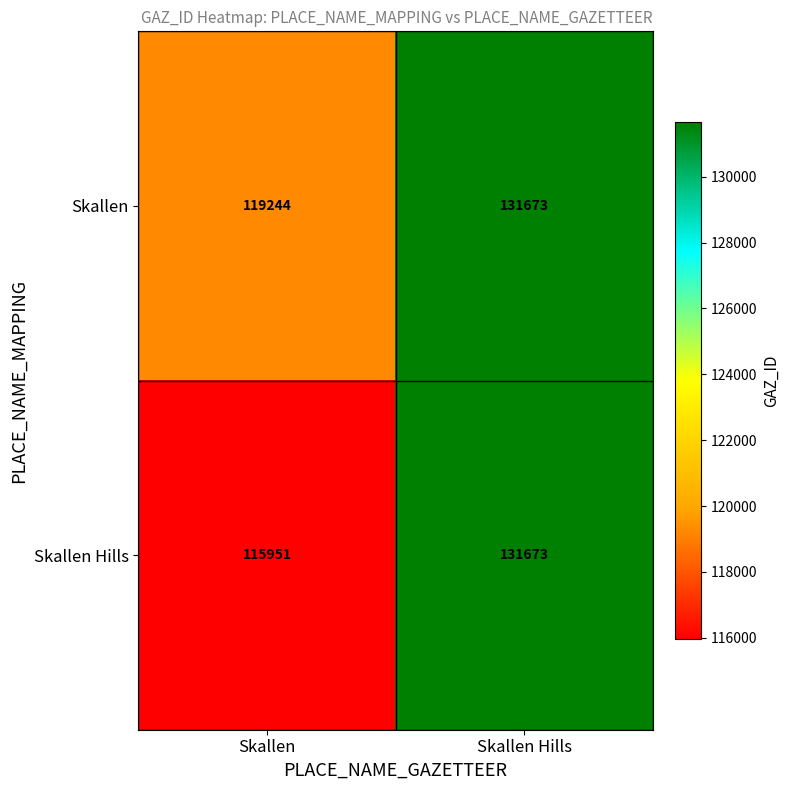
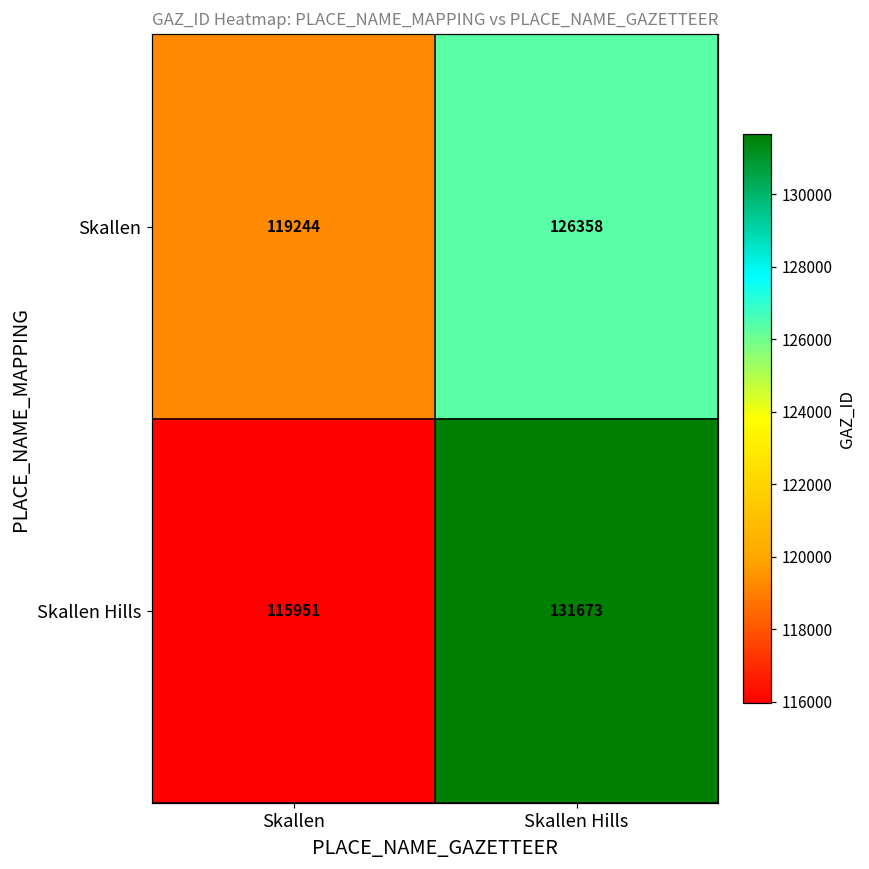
Skallen, Skallen Hills: 131673 -> 126358
